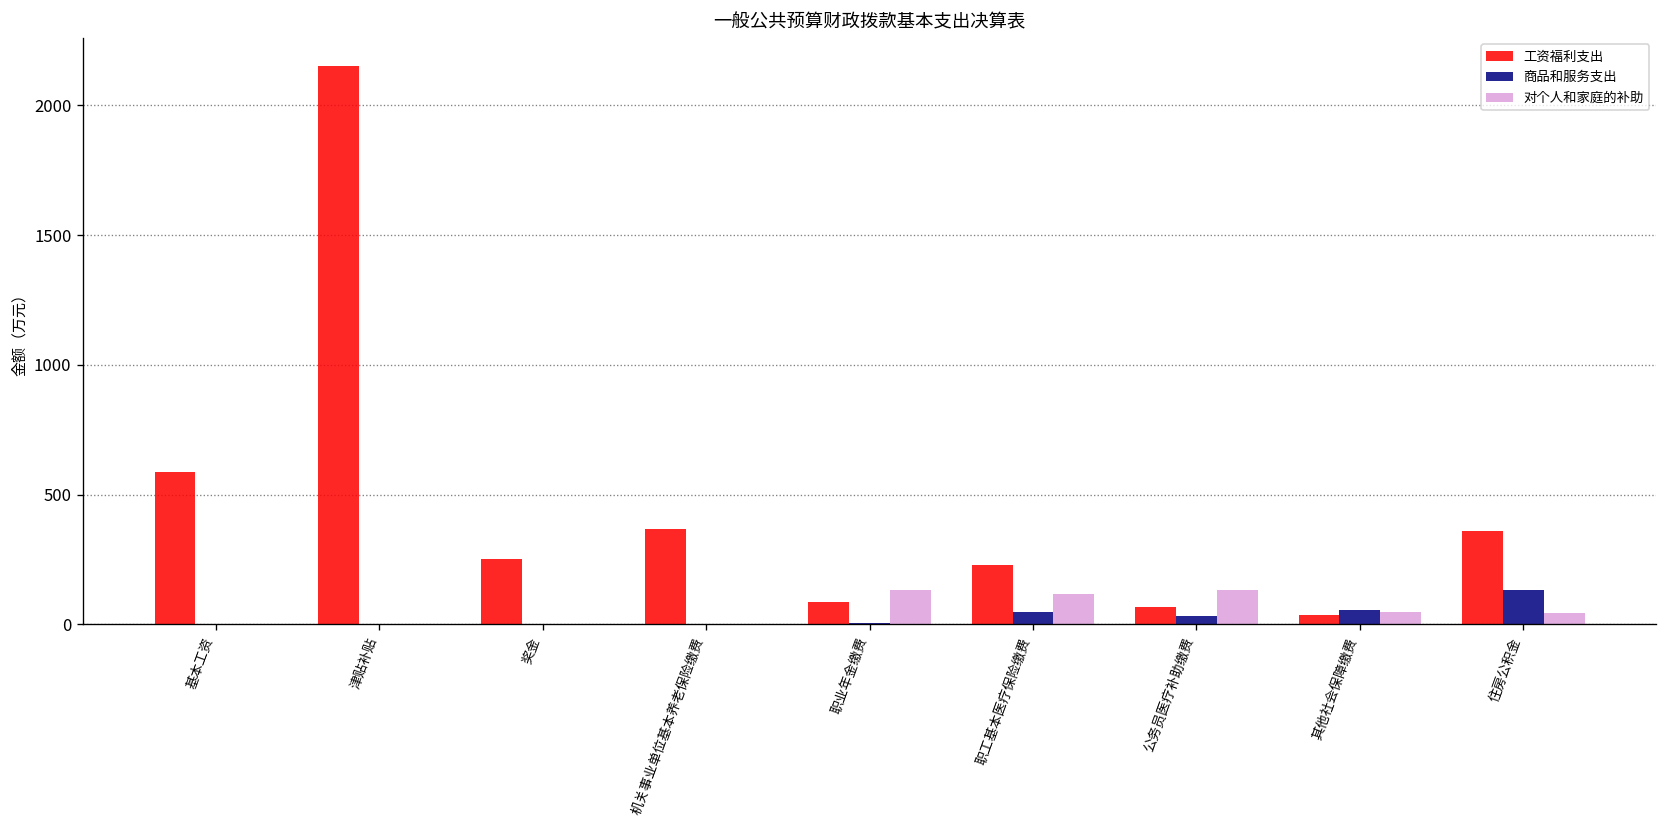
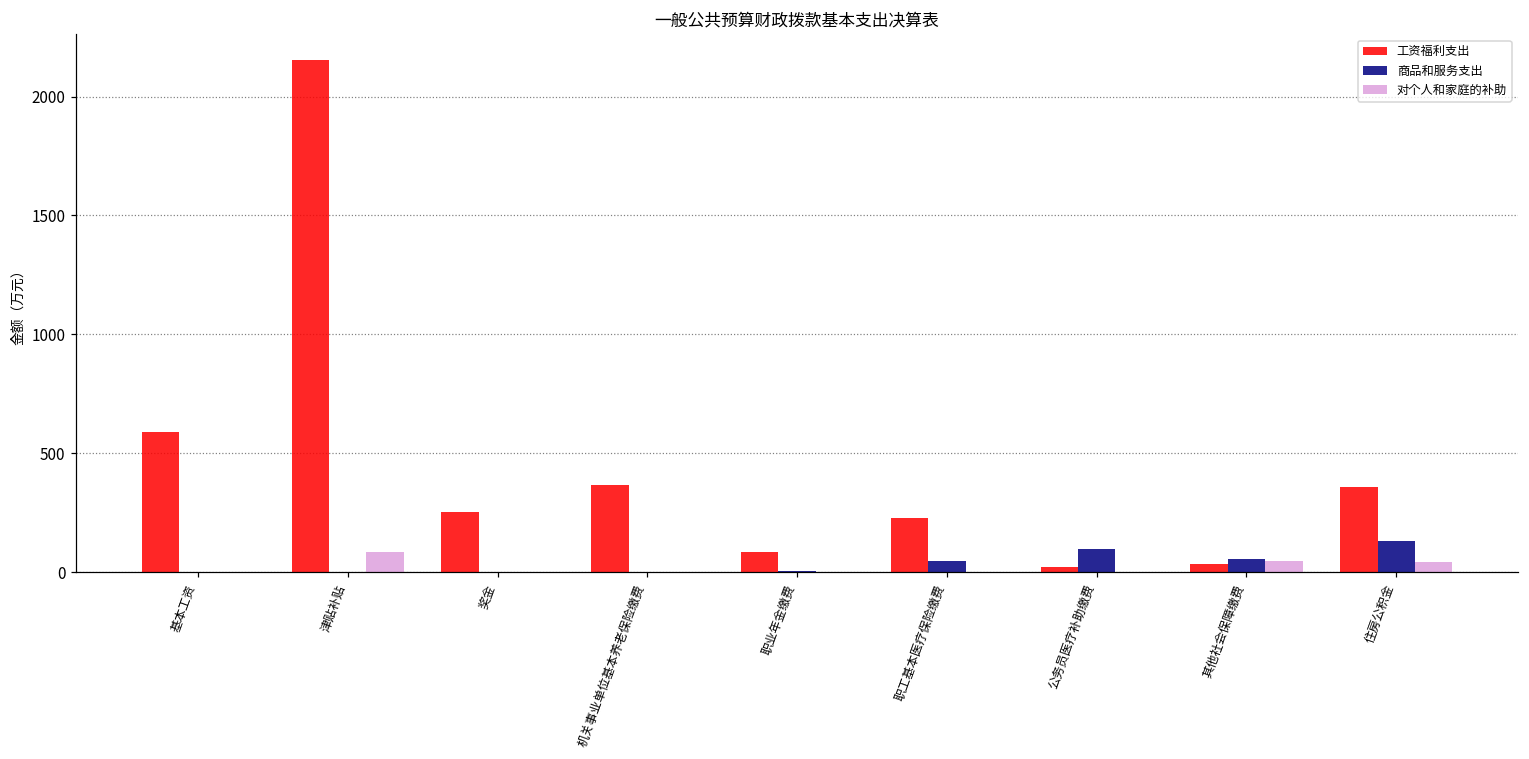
对个人和家庭的补助, 津贴补贴: 0 -> 80
对个人和家庭的补助, 职业年金缴费: 130 -> 0
对个人和家庭的补助, 职工基本医疗保险缴费: 120 -> 0
工资福利支出, 公务员医疗补助缴费: 70 -> 20
商品和服务支出, 公务员医疗补助缴费: 30 -> 100
对个人和家庭的补助, 公务员医疗补助缴费: 130 -> 0
